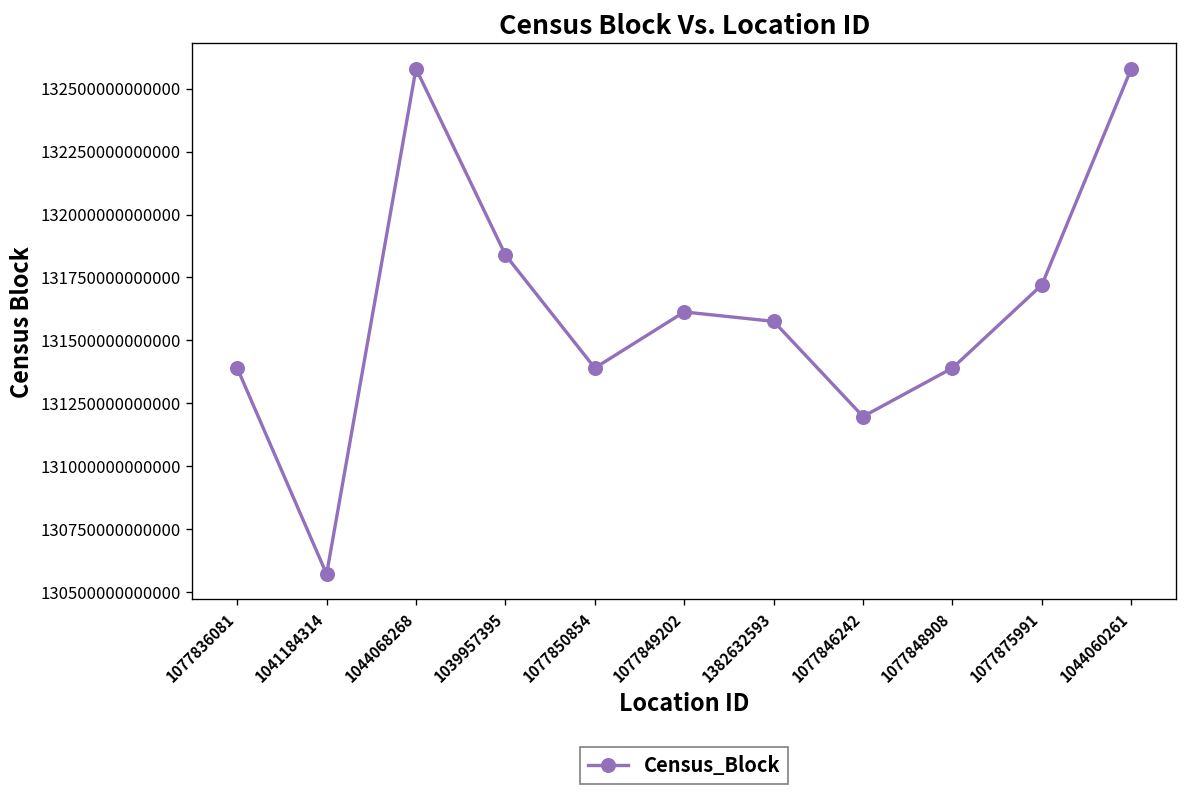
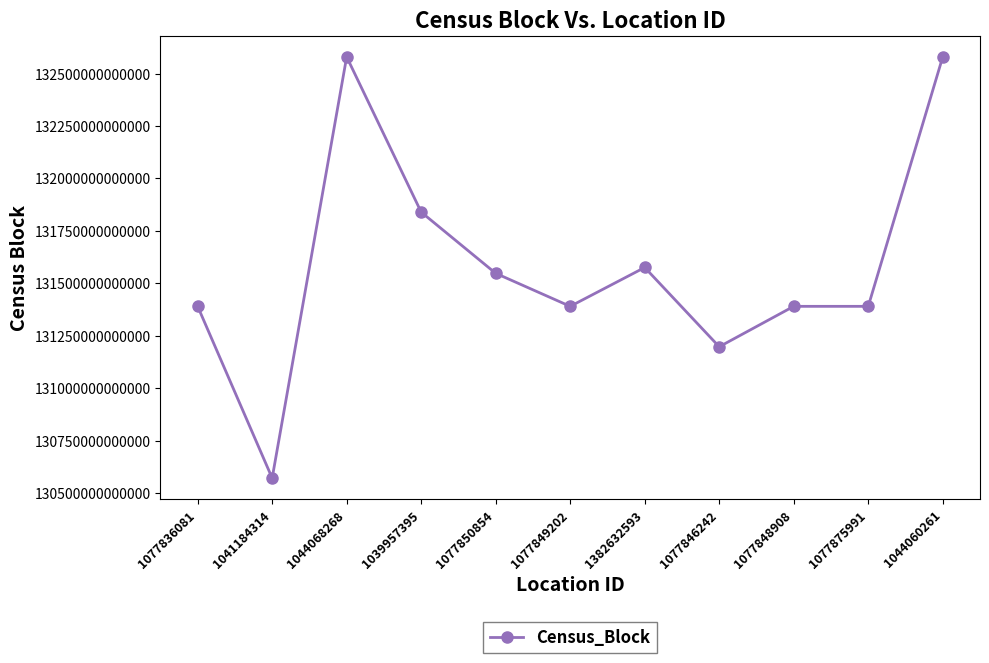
1077850854: 131390000000000 -> 131550000000000
1077849202: 131610000000000 -> 131390000000000
1077875991: 131720000000000 -> 131390000000000
